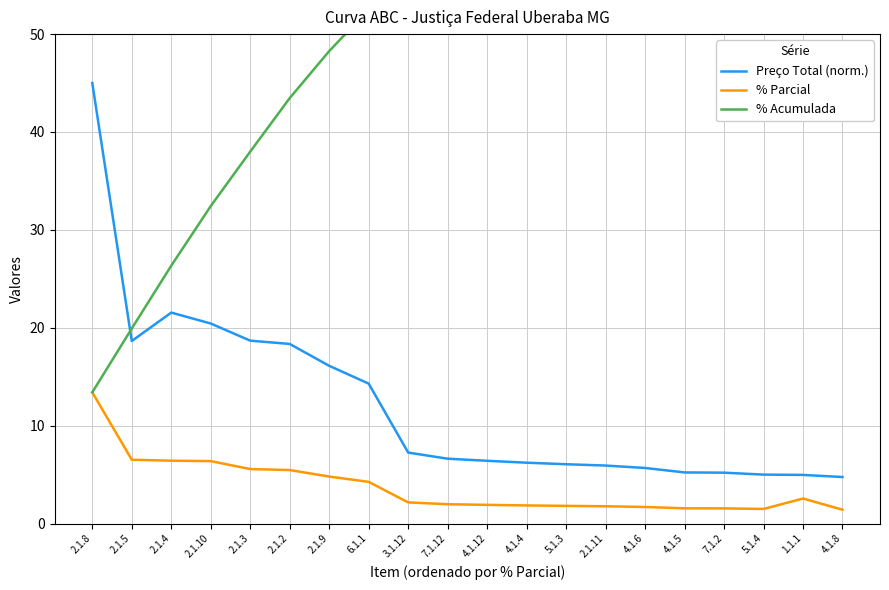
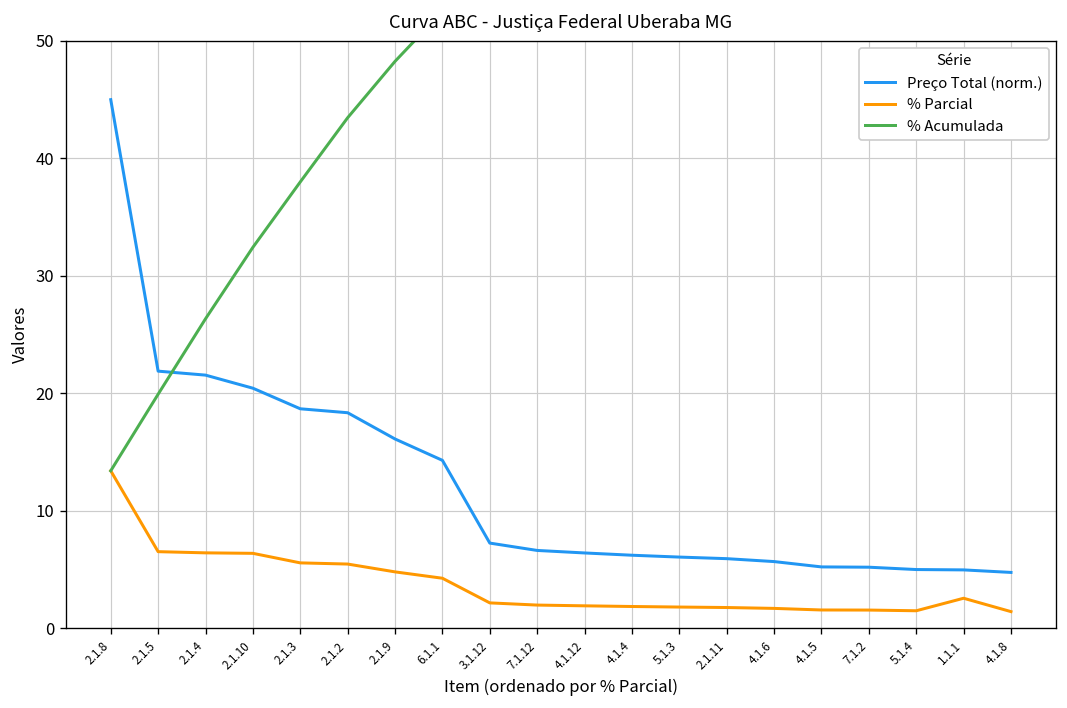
Preço Total (norm.), 2.1.5: 19 -> 22
